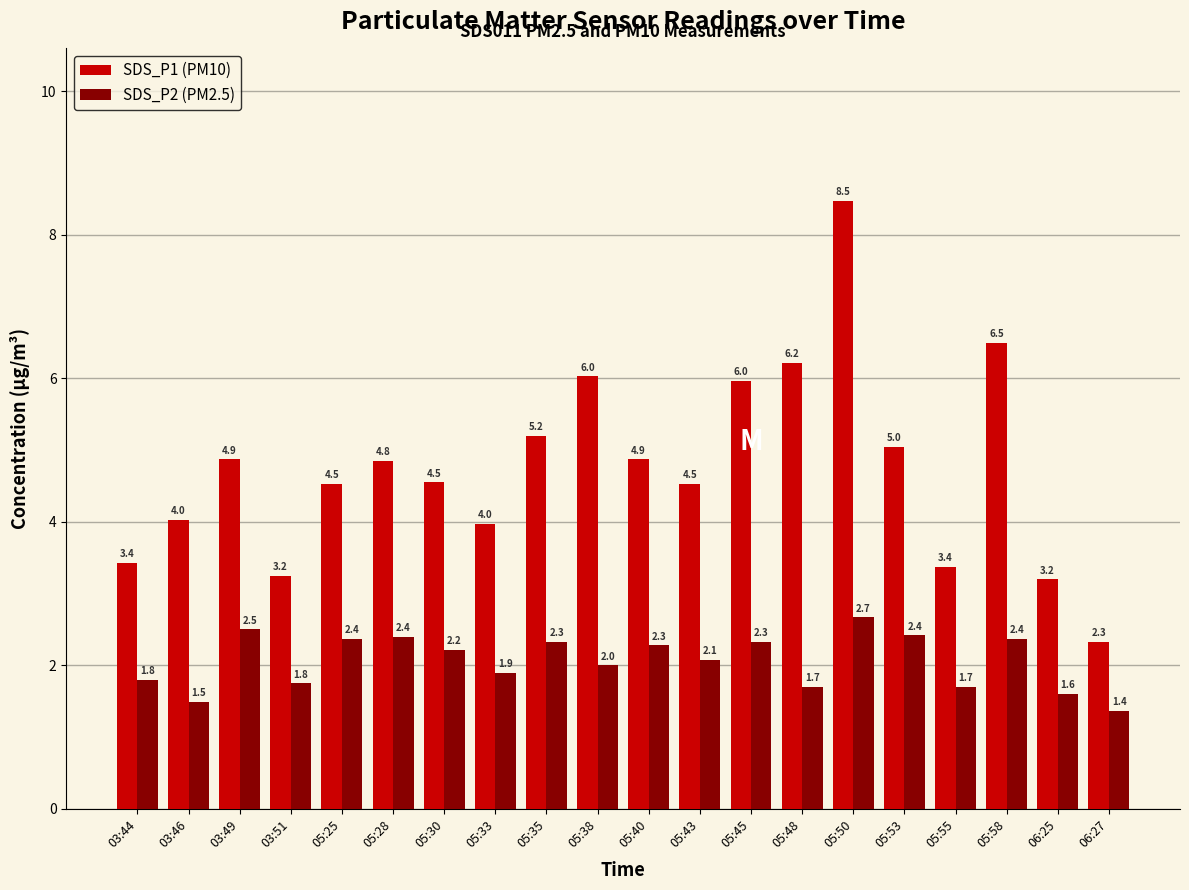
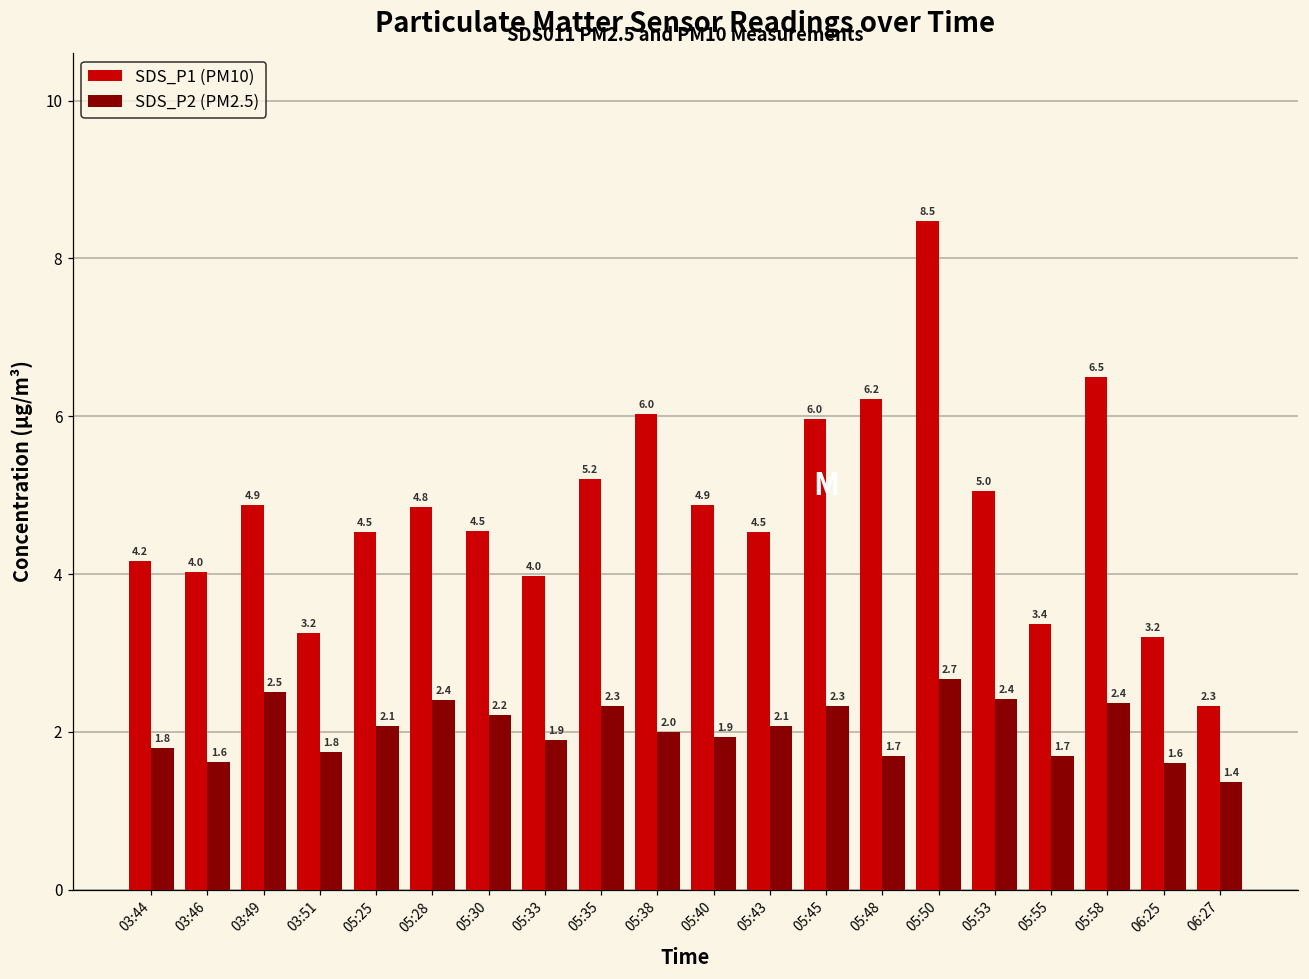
SDS_P1 (PM10), 03:44: 3.4 -> 4.2
SDS_P2 (PM2.5), 03:46: 1.5 -> 1.6
SDS_P2 (PM2.5), 05:25: 2.4 -> 2.1
SDS_P2 (PM2.5), 05:40: 2.3 -> 1.9
